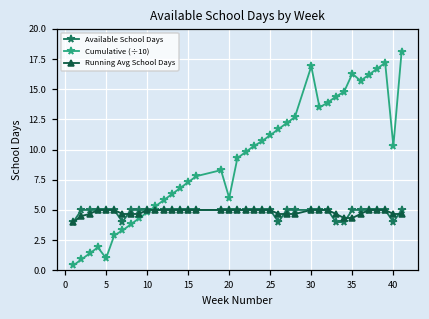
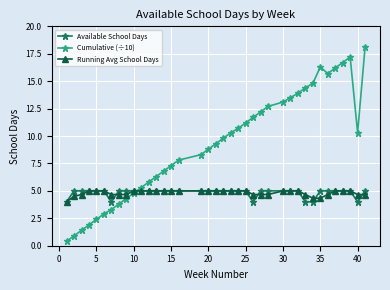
Cumulative (÷10), 5: 1.0 -> 2.4
Cumulative (÷10), 20: 6.0 -> 8.8
Cumulative (÷10), 30: 16.9 -> 13.1
